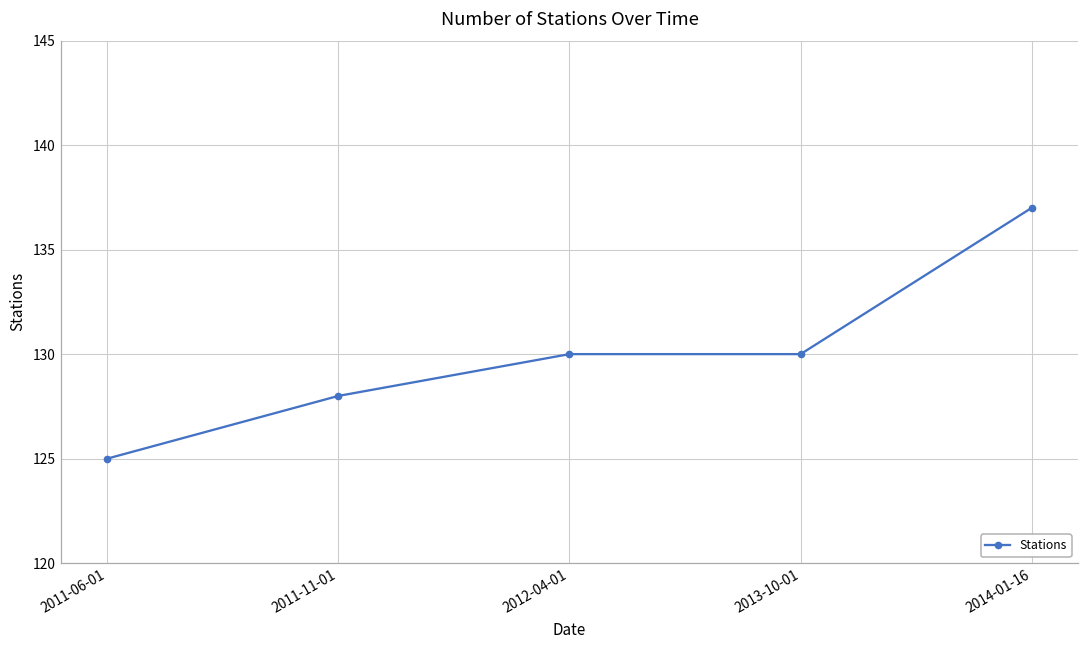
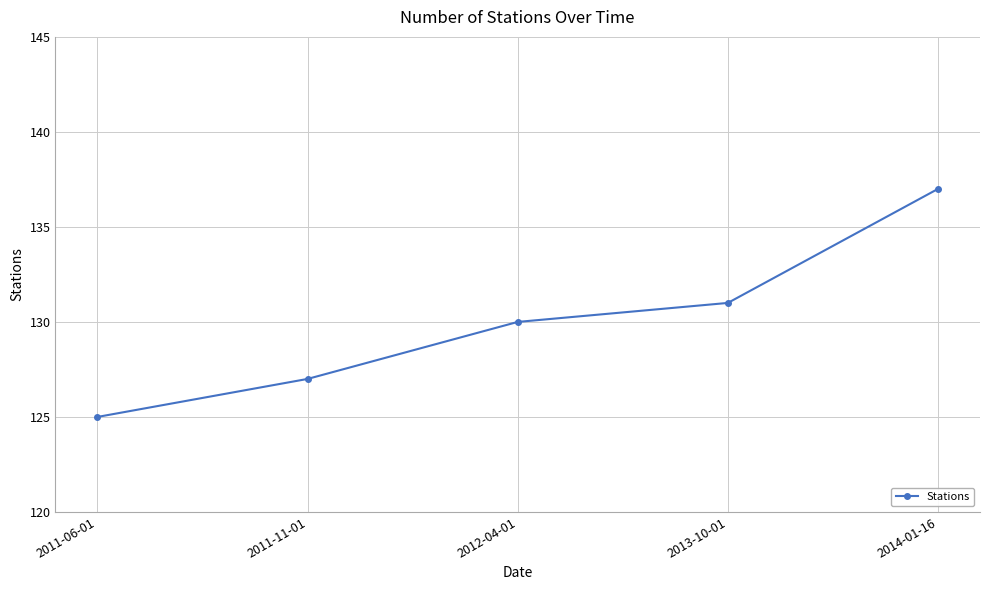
2011-11-01: 128 -> 127
2013-10-01: 130 -> 131
